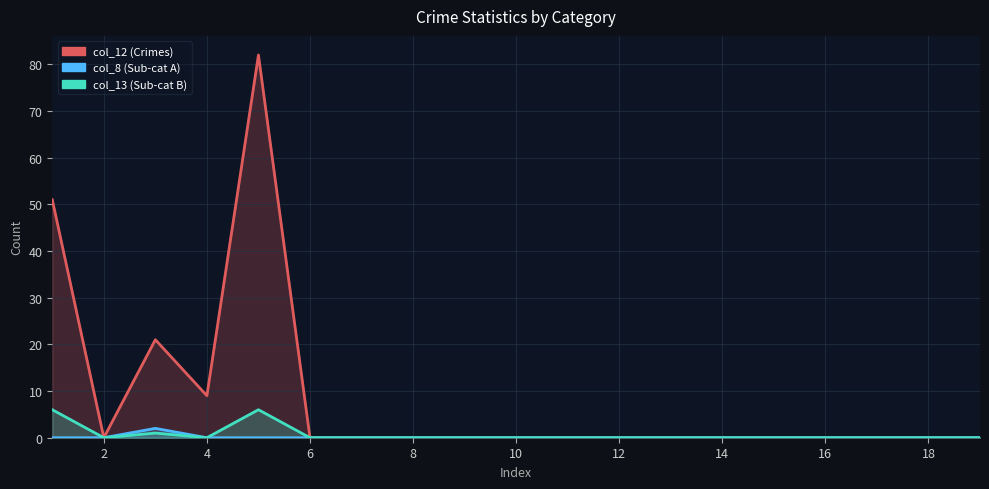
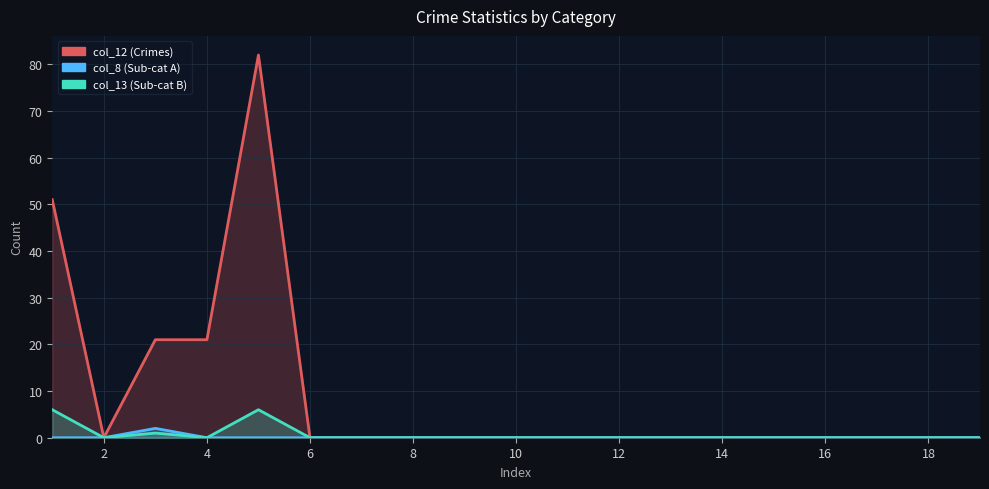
col_12 (Crimes), 4: 9 -> 21
